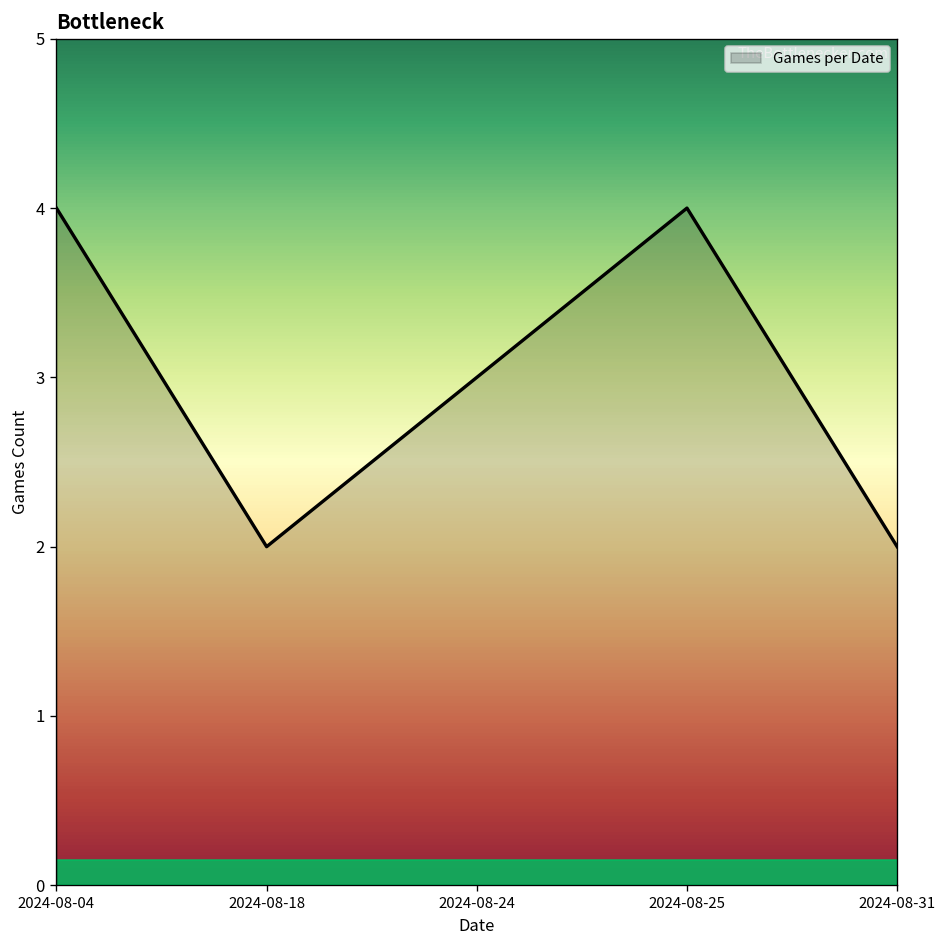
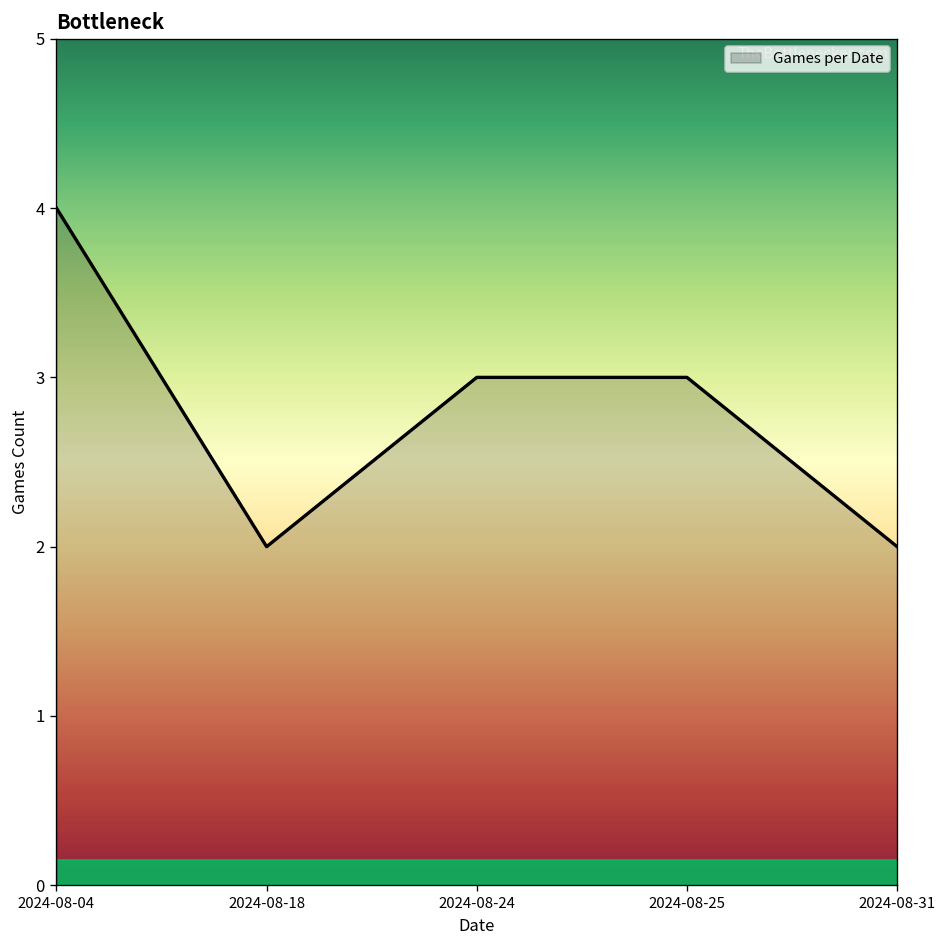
2024-08-25: 4 -> 3
